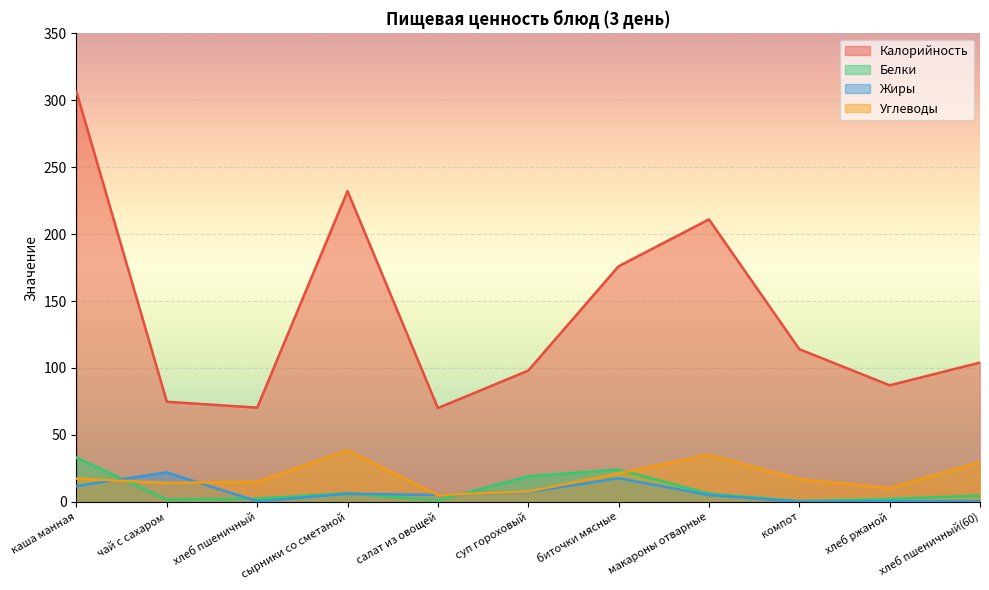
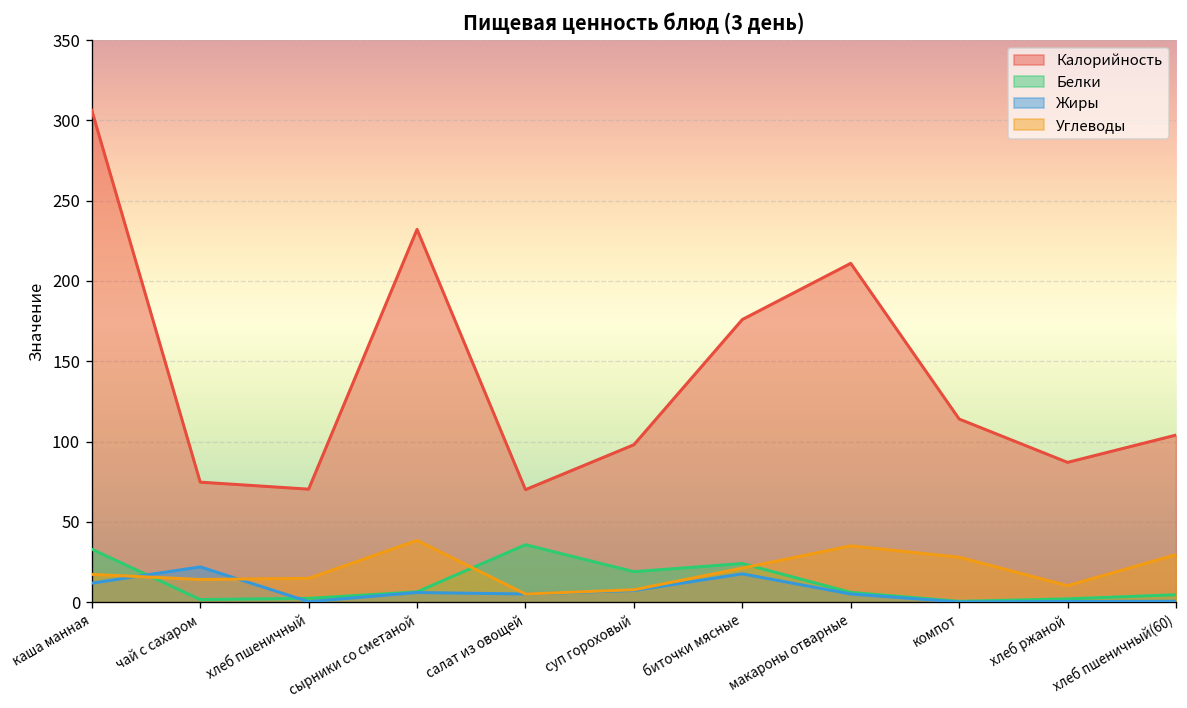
Белки, салат из овощей: 1 -> 36
Углеводы, компот: 17 -> 28
